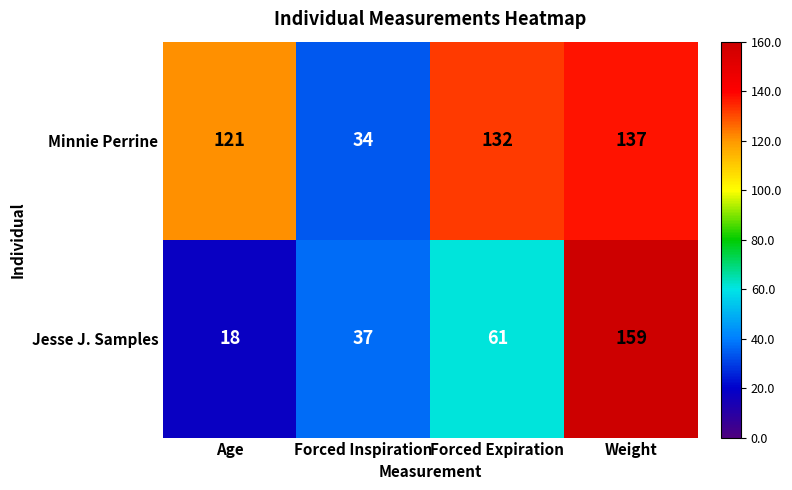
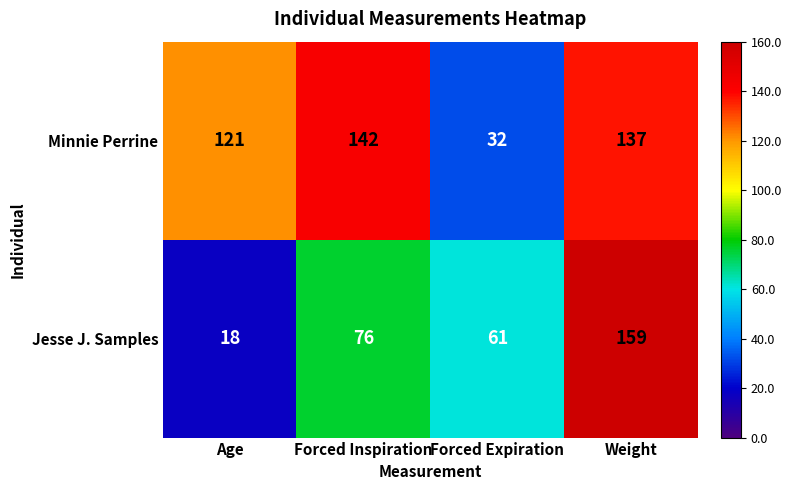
Minnie Perrine, Forced Inspiration: 34 -> 142
Minnie Perrine, Forced Expiration: 132 -> 32
Jesse J. Samples, Forced Inspiration: 37 -> 76
